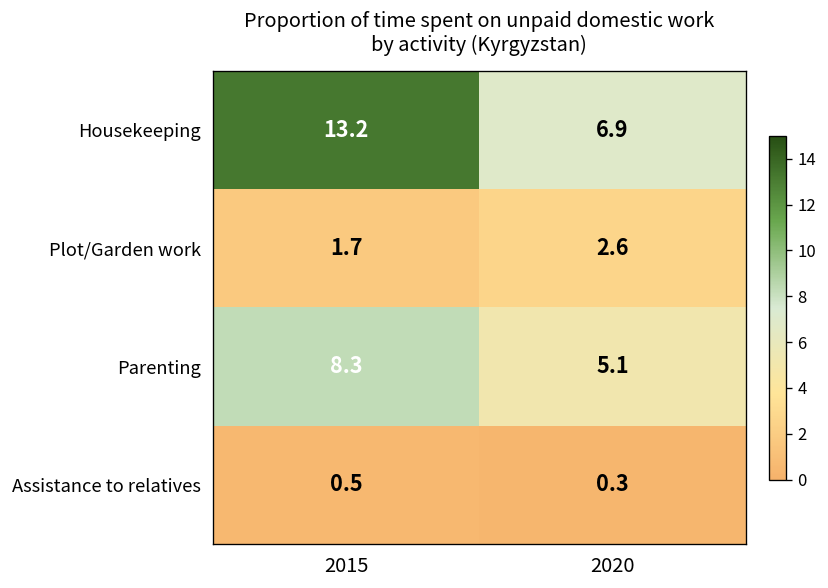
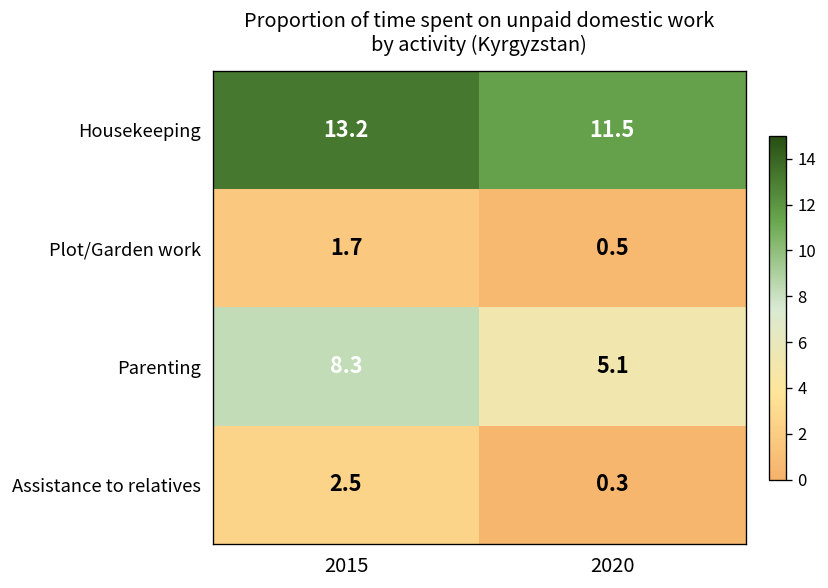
Housekeeping, 2020: 6.9 -> 11.5
Plot/Garden work, 2020: 2.6 -> 0.5
Assistance to relatives, 2015: 0.5 -> 2.5
